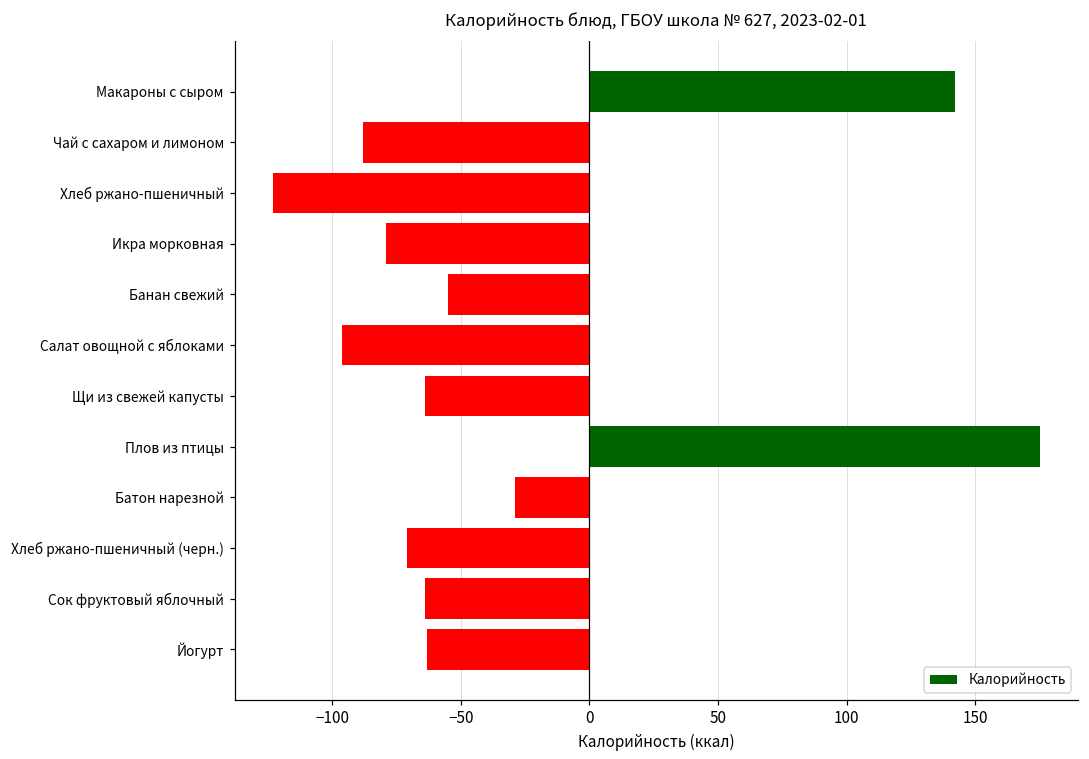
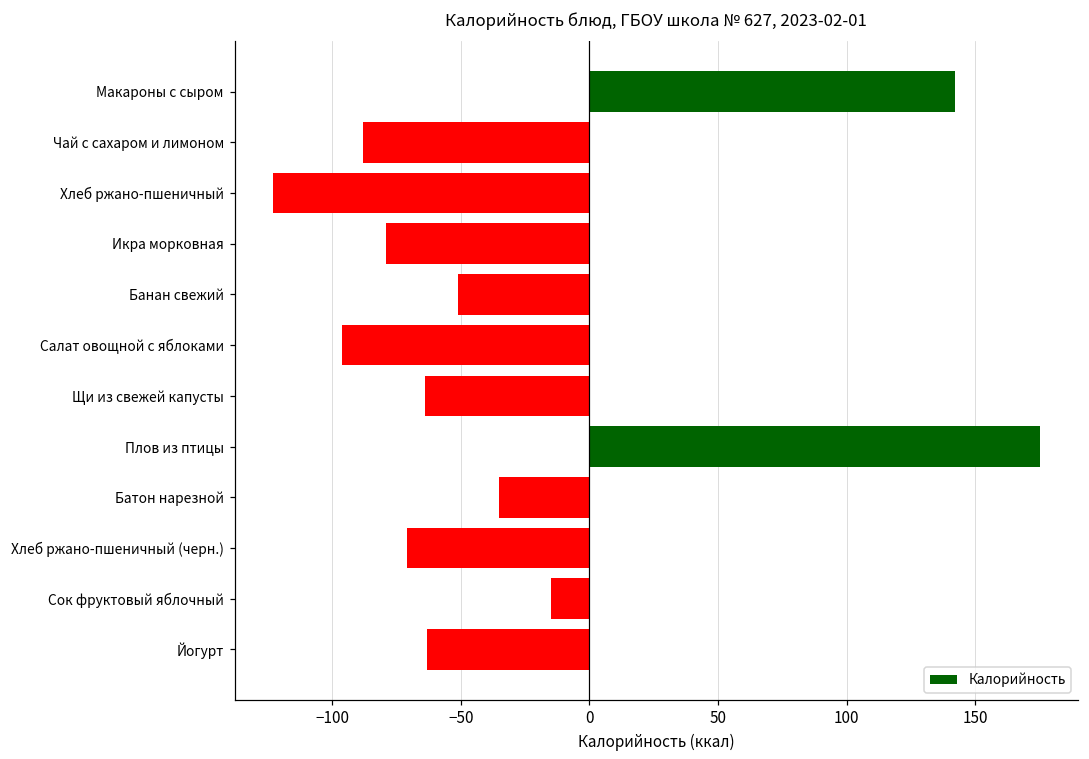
Банан свежий: -55 -> -51
Батон нарезной: -29 -> -35
Сок фруктовый яблочный: -64 -> -15
